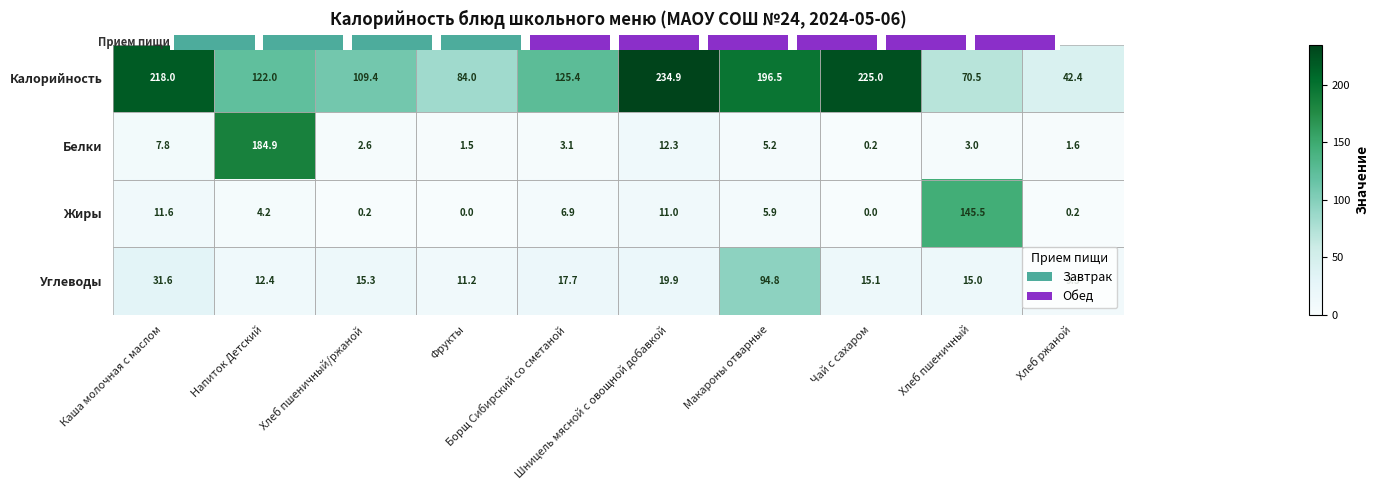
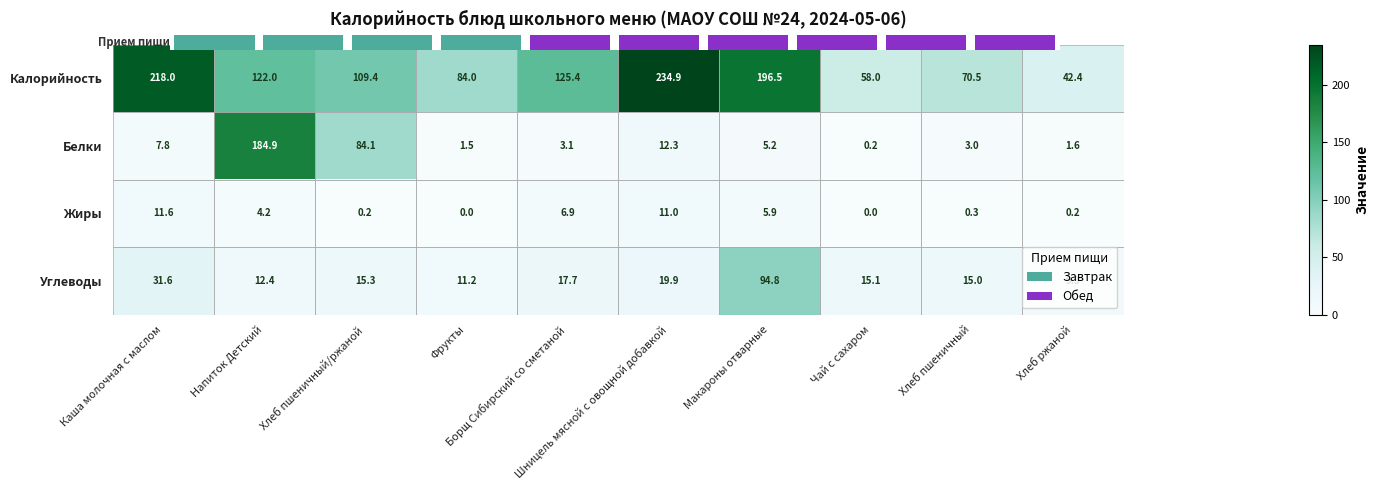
Калорийность блюд школьного меню (МАОУ СОШ №24, 2024-05-06), Калорийность, Чай с сахаром: 225.0 -> 58.0
Калорийность блюд школьного меню (МАОУ СОШ №24, 2024-05-06), Белки, Хлеб пшеничный/ржаной: 2.6 -> 84.1
Калорийность блюд школьного меню (МАОУ СОШ №24, 2024-05-06), Жиры, Хлеб пшеничный: 145.5 -> 0.3
